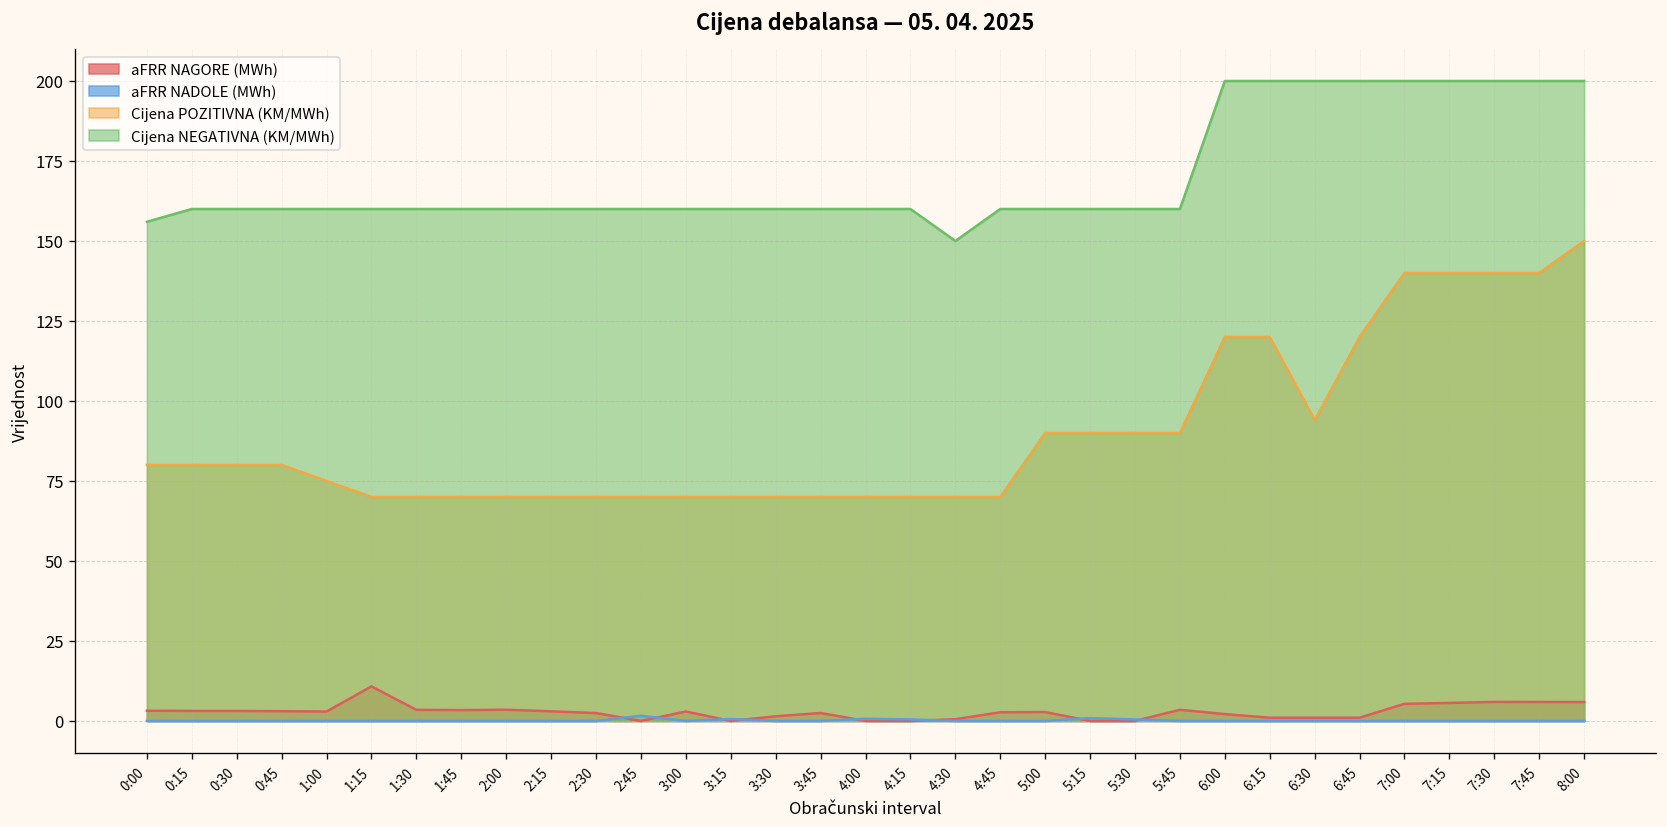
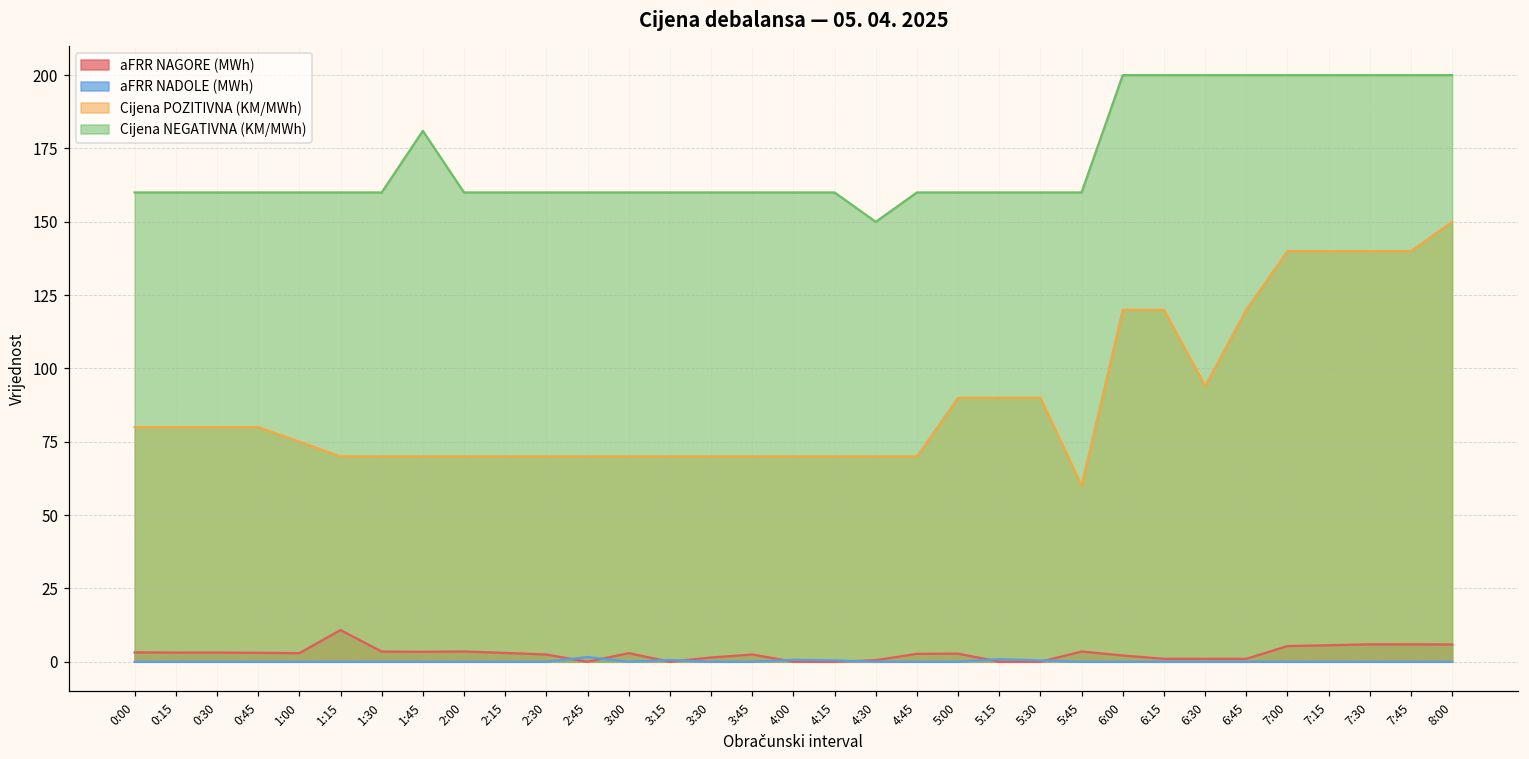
Cijena NEGATIVNA (KM/MWh), 0:00: 156 -> 160
Cijena NEGATIVNA (KM/MWh), 1:45: 160 -> 181
Cijena POZITIVNA (KM/MWh), 5:45: 90 -> 60
